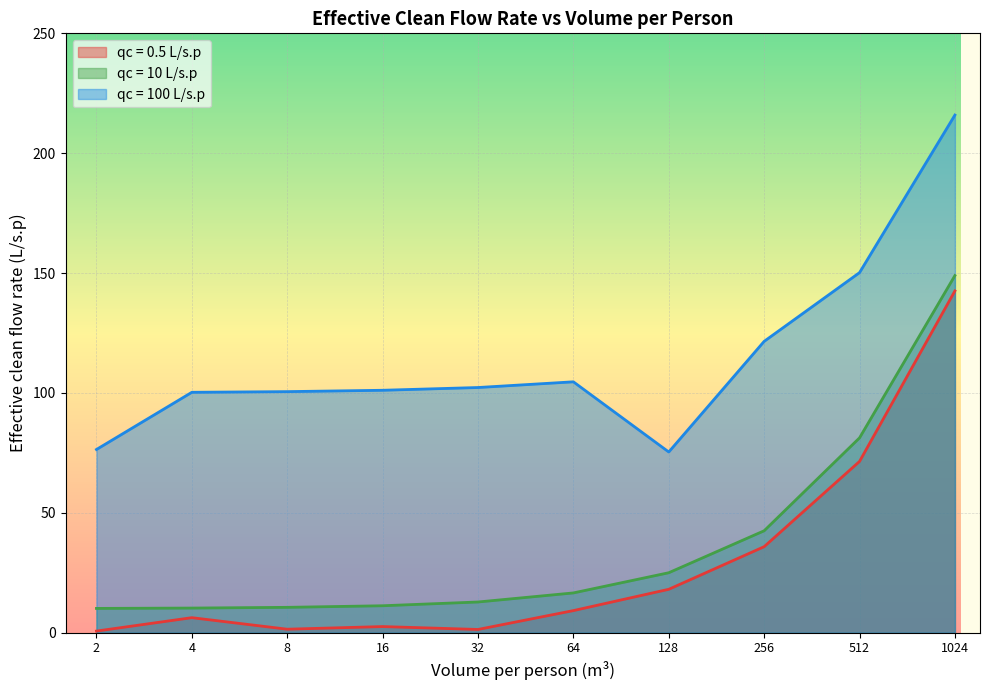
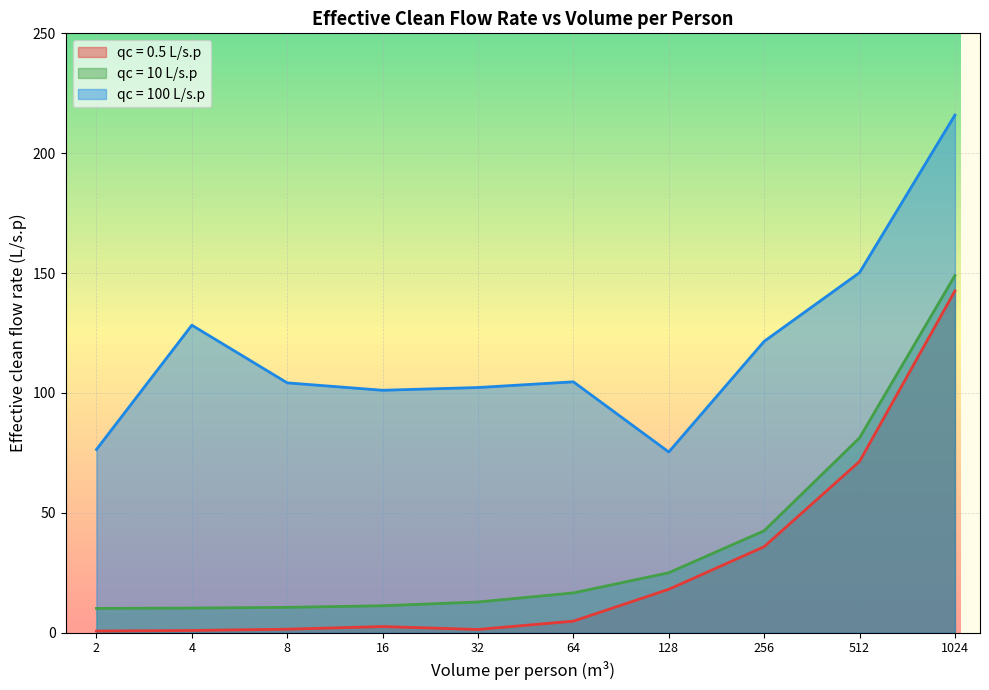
qc = 0.5 L/s.p, 4: 6 -> 1
qc = 100 L/s.p, 4: 100 -> 128
qc = 100 L/s.p, 8: 101 -> 104
qc = 0.5 L/s.p, 64: 9 -> 5
